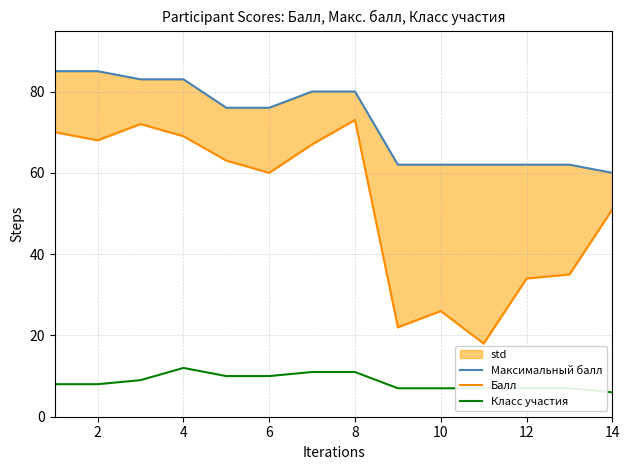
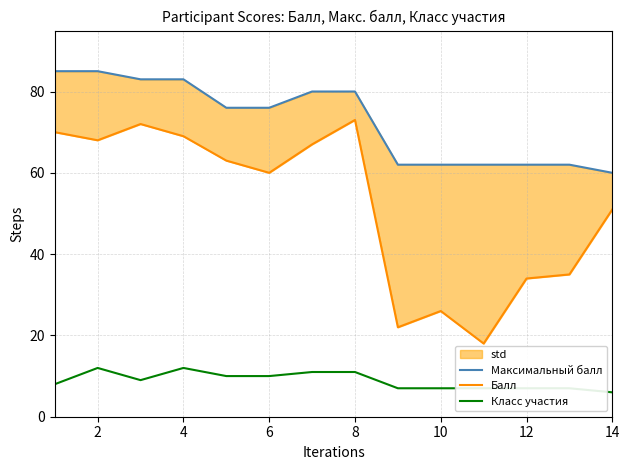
Класс участия, 2: 8 -> 12
